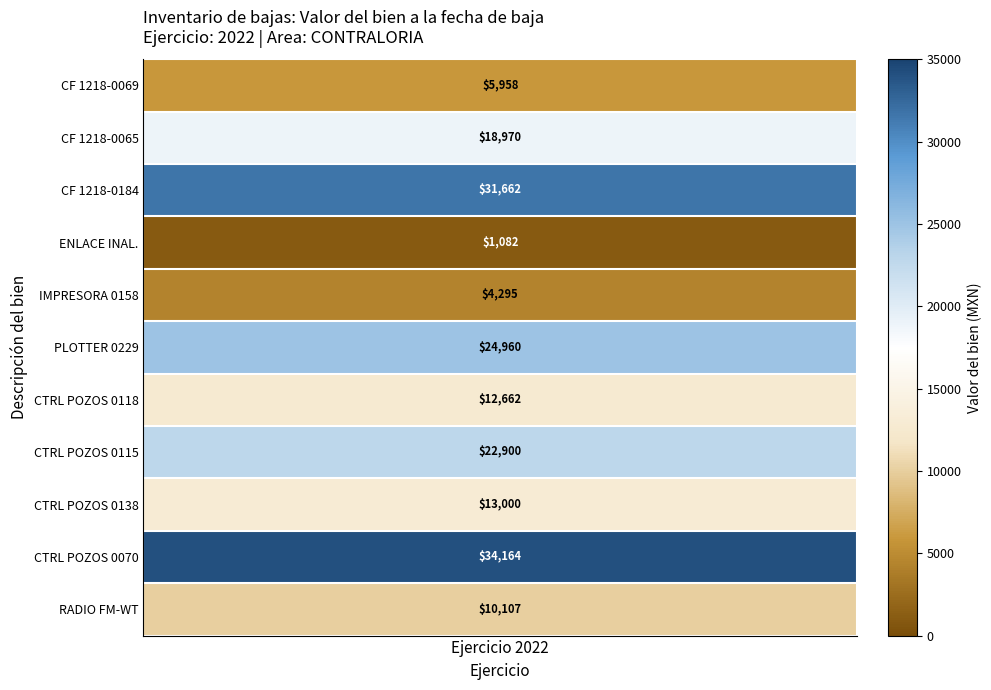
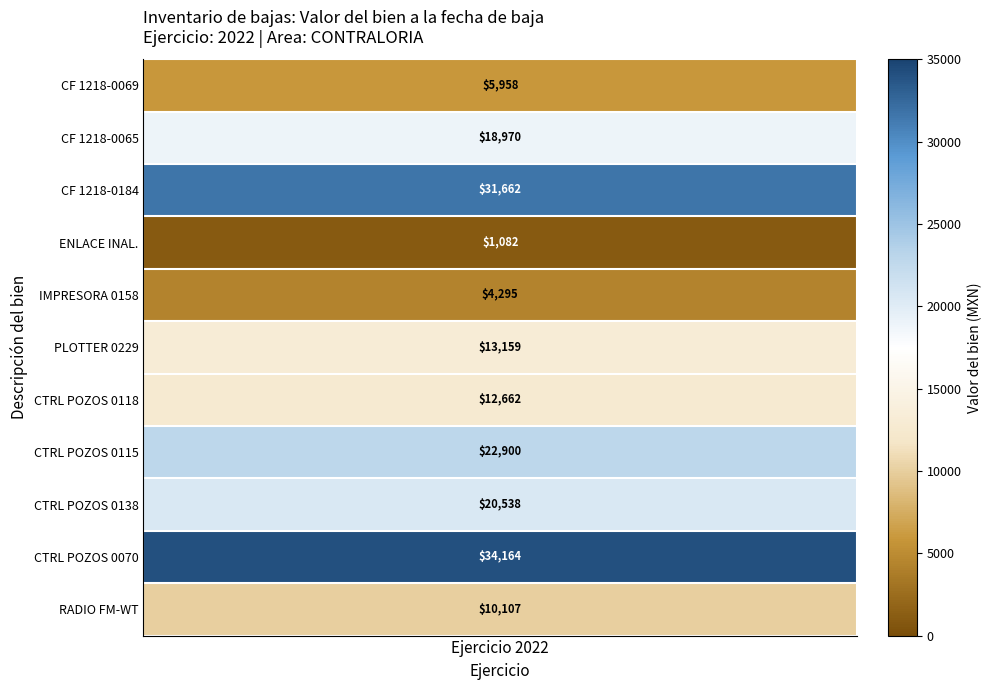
PLOTTER 0229, Ejercicio 2022: $24,960 -> $13,159
CTRL POZOS 0138, Ejercicio 2022: $13,000 -> $20,538
